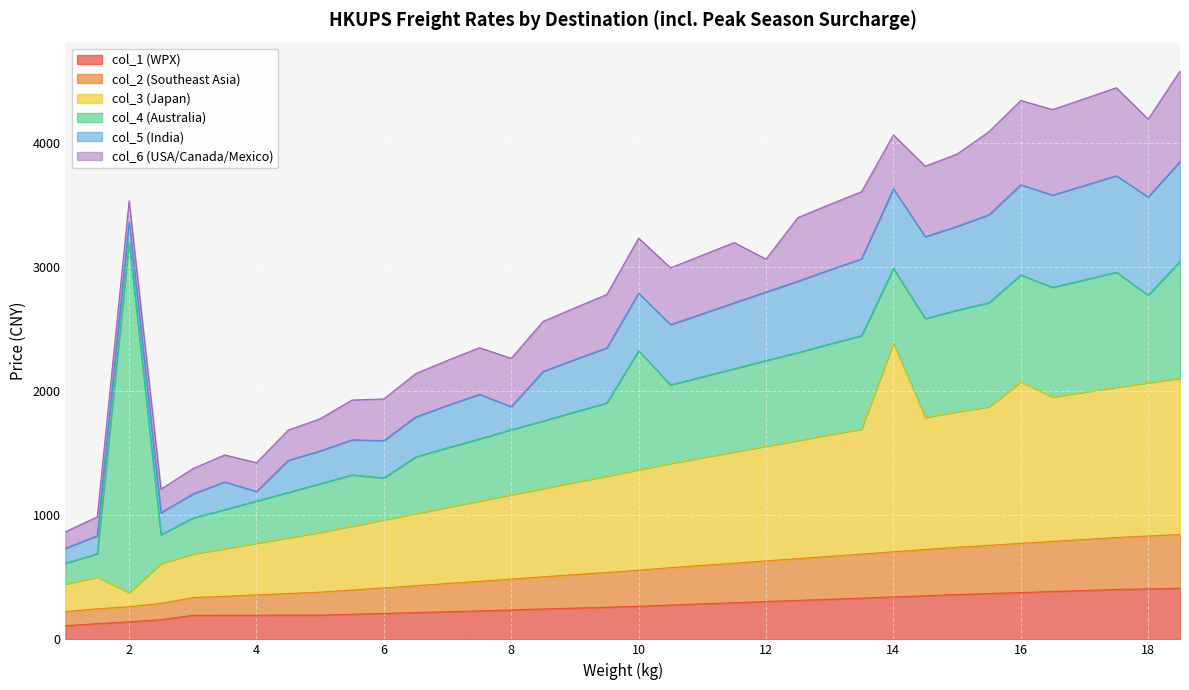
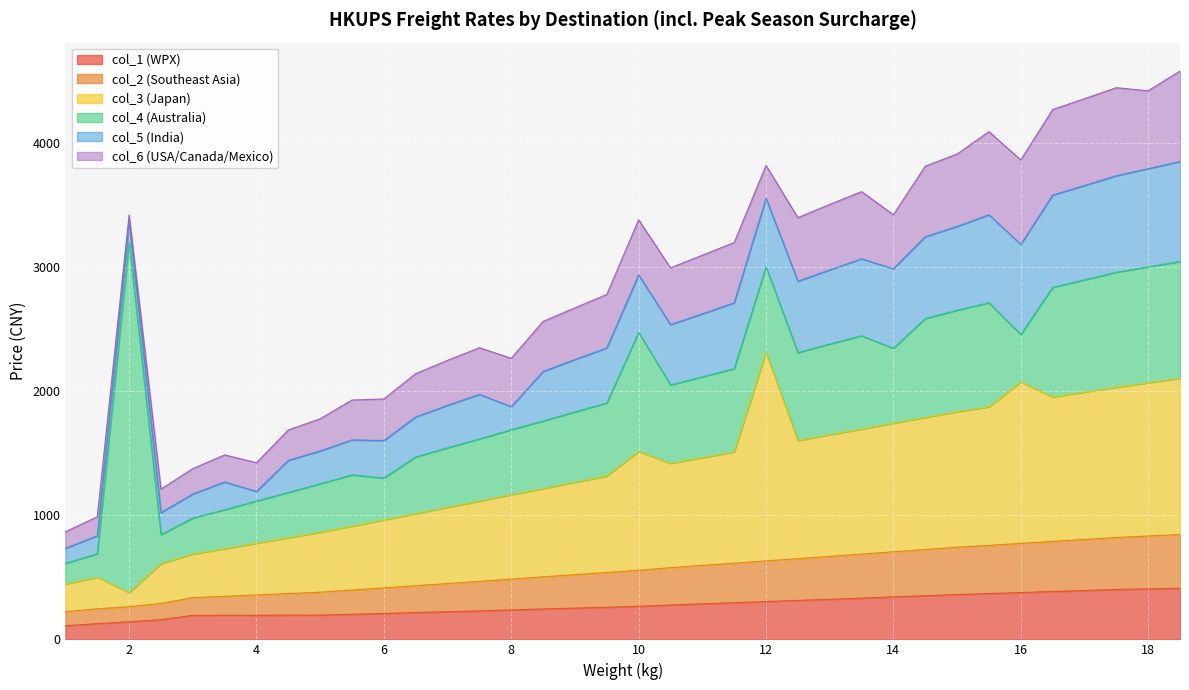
col_6 (USA/Canada/Mexico), 2: 170 -> 60
col_3 (Japan), 10: 810 -> 960
col_3 (Japan), 12: 920 -> 1680
col_3 (Japan), 14: 1680 -> 1040
col_4 (Australia), 16: 860 -> 380
col_4 (Australia), 18: 710 -> 930
